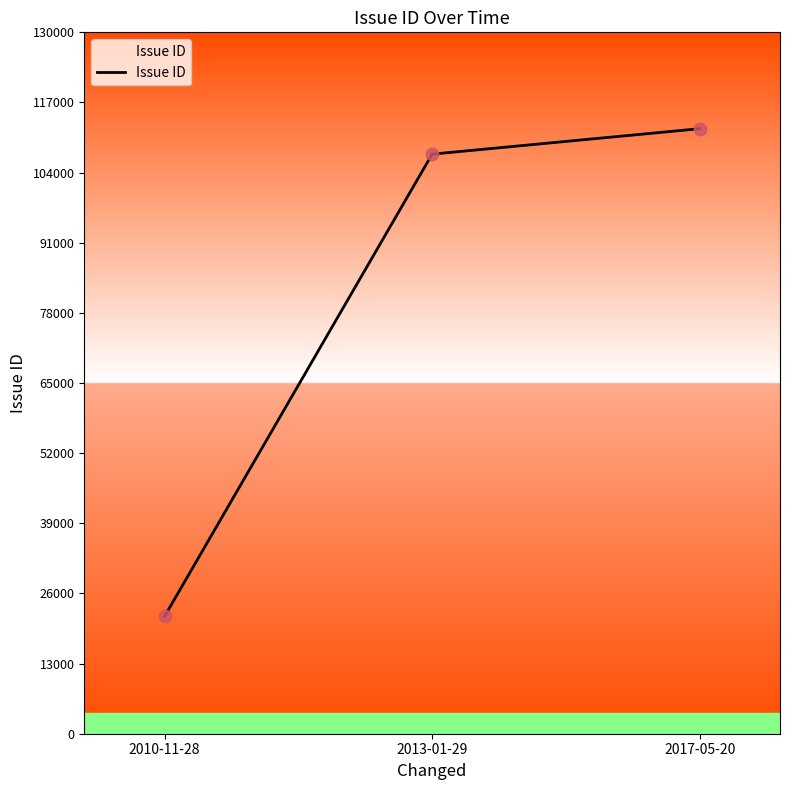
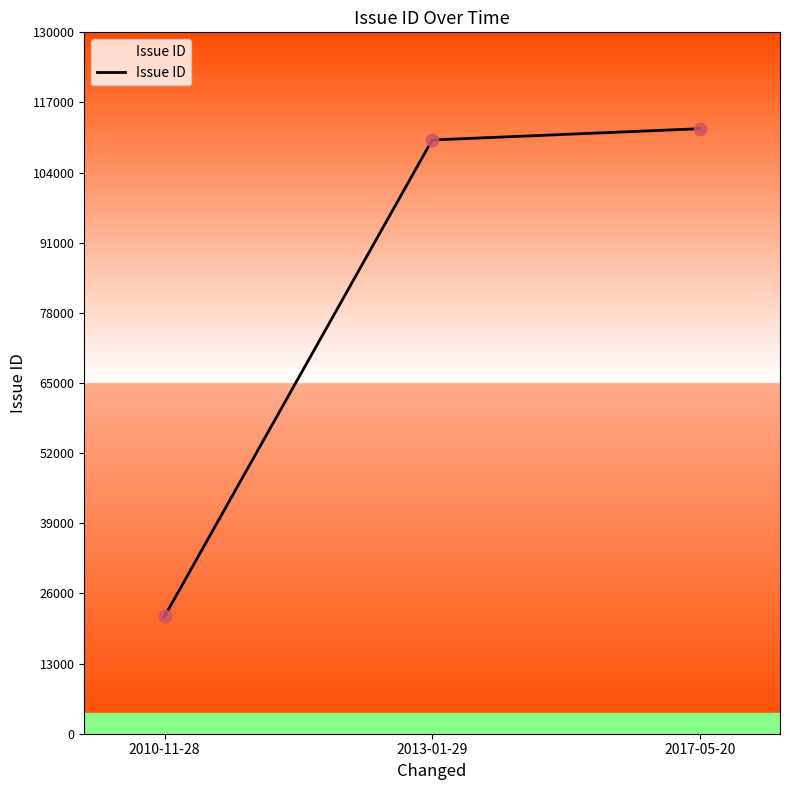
2013-01-29: 107000 -> 110000
